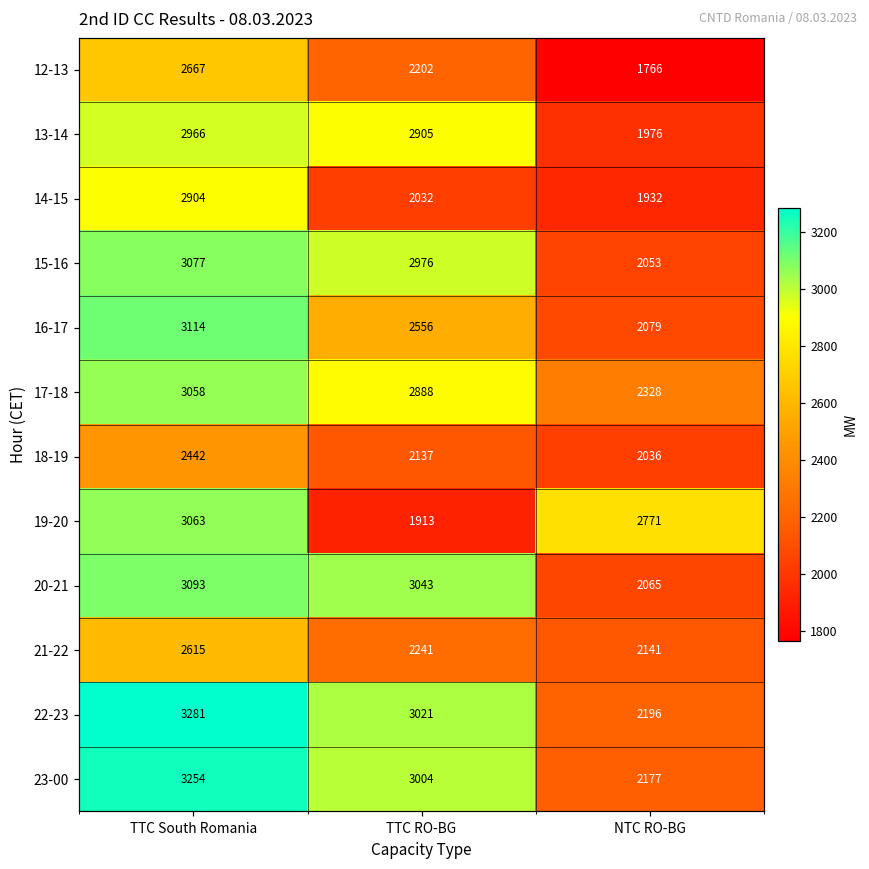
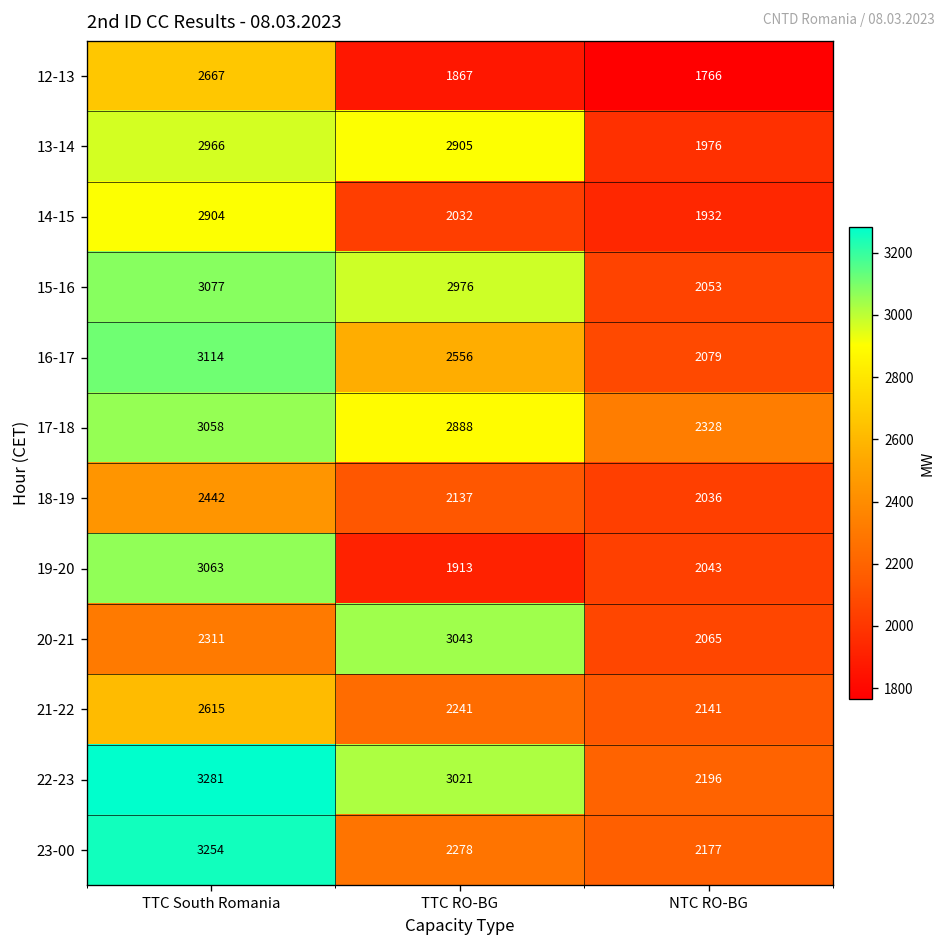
12-13, TTC RO-BG: 2202 -> 1867
19-20, NTC RO-BG: 2771 -> 2043
20-21, TTC South Romania: 3093 -> 2311
23-00, TTC RO-BG: 3004 -> 2278
